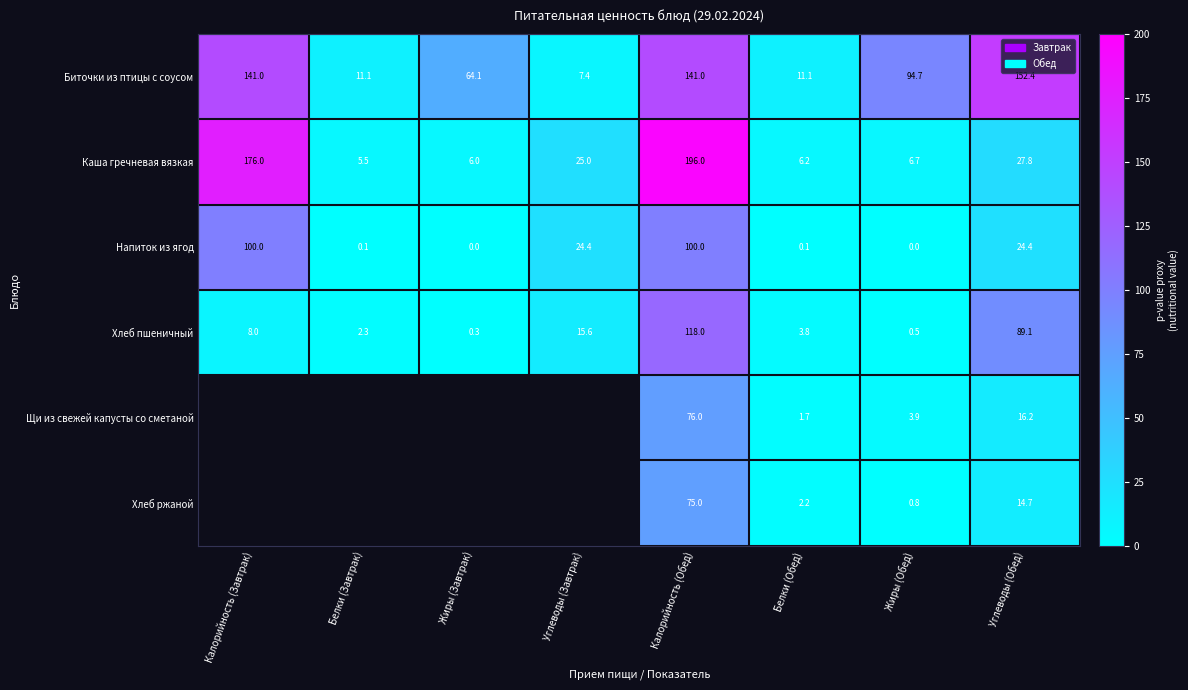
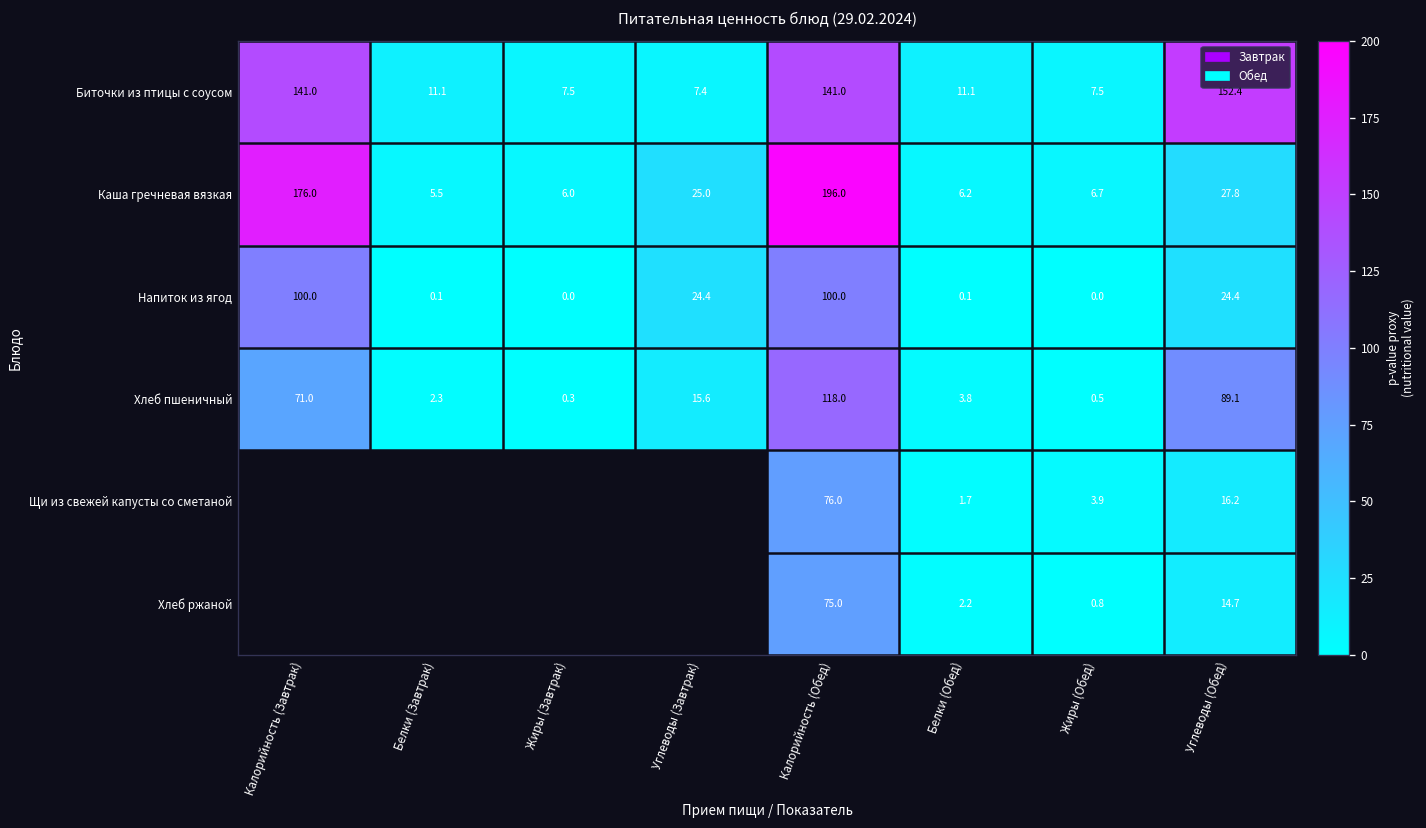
Биточки из птицы с соусом, Жиры (Завтрак): 64.1 -> 7.5
Биточки из птицы с соусом, Жиры (Обед): 94.7 -> 7.5
Хлеб пшеничный, Калорийность (Завтрак): 8.0 -> 71.0
